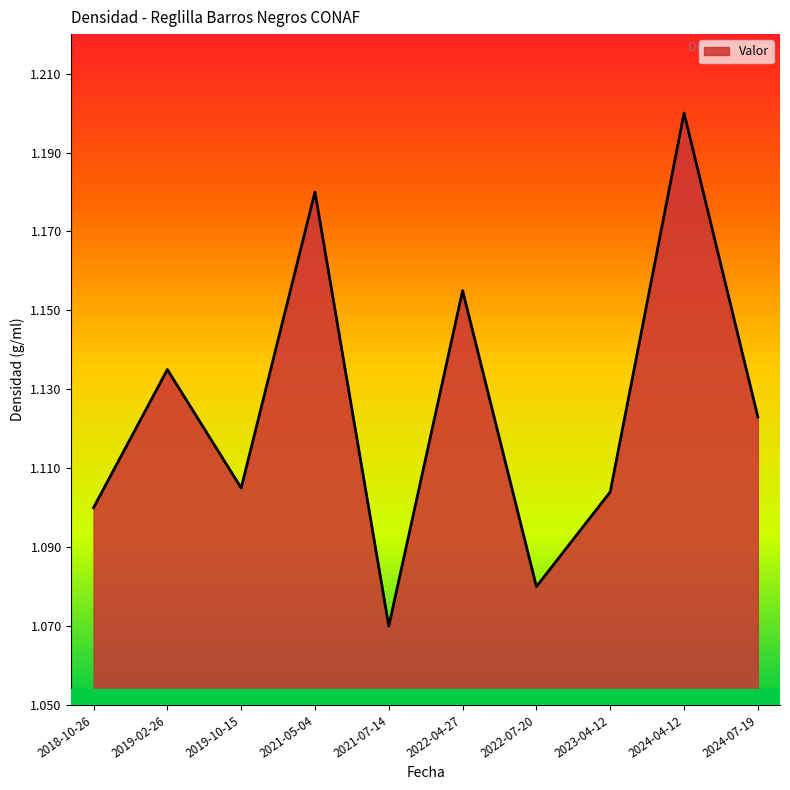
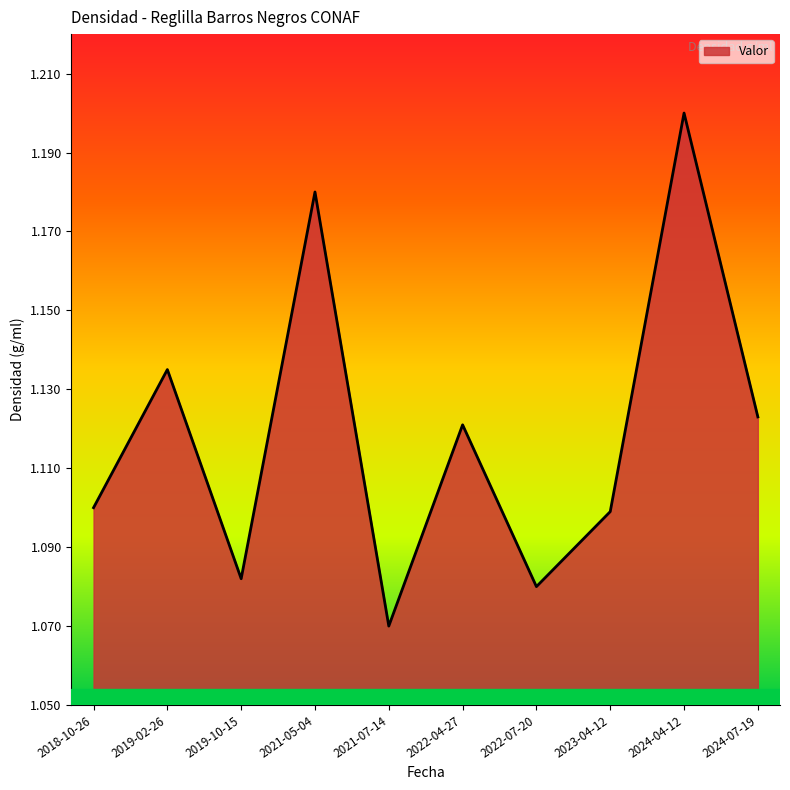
2019-10-15: 1.105 -> 1.082
2022-04-27: 1.155 -> 1.121
2023-04-12: 1.104 -> 1.099
